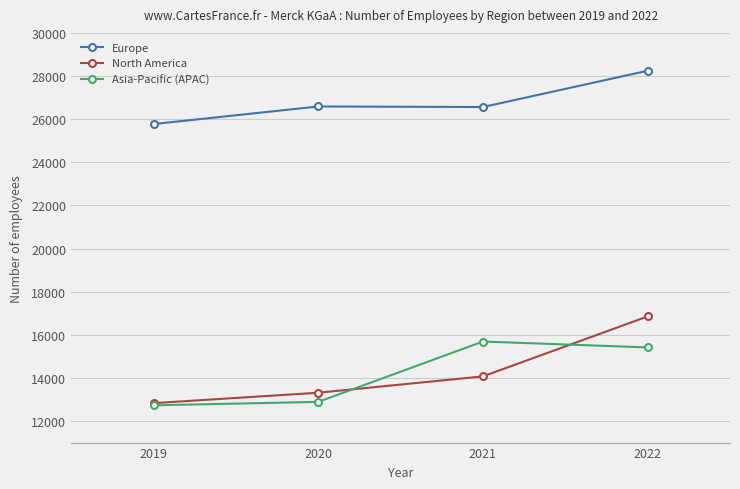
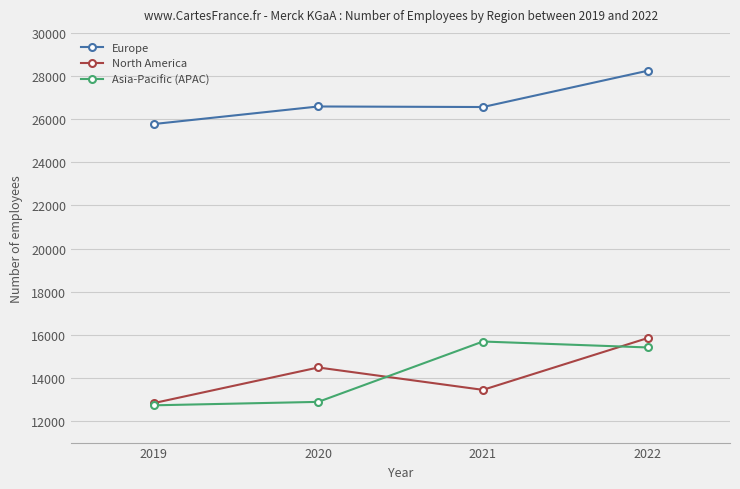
North America, 2020: 13300 -> 14500
North America, 2021: 14100 -> 13400
North America, 2022: 16900 -> 15800
